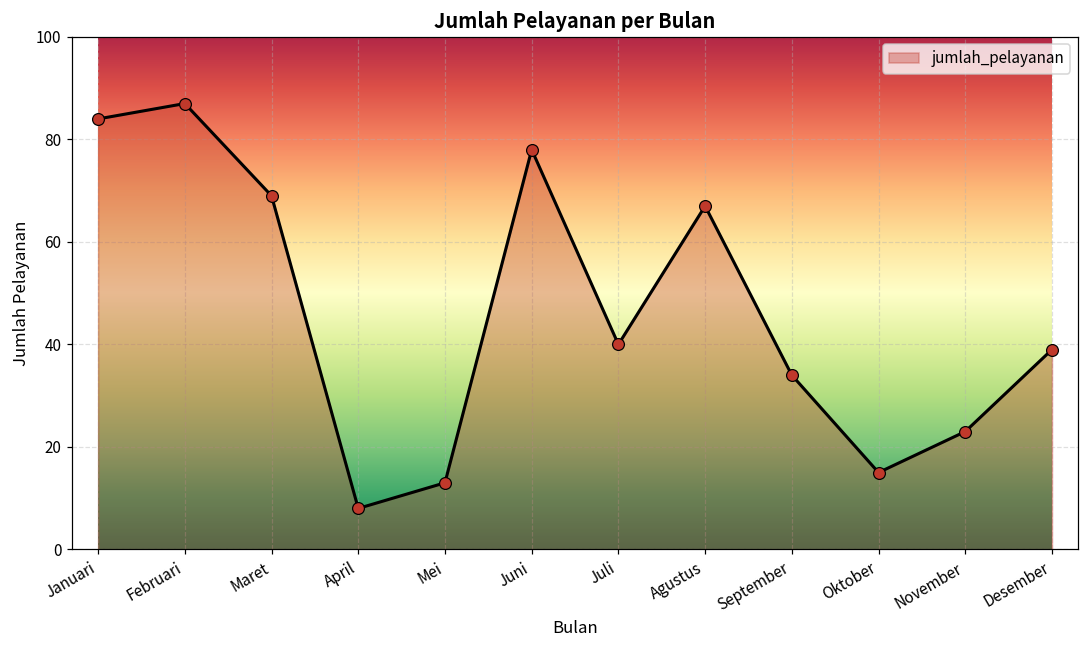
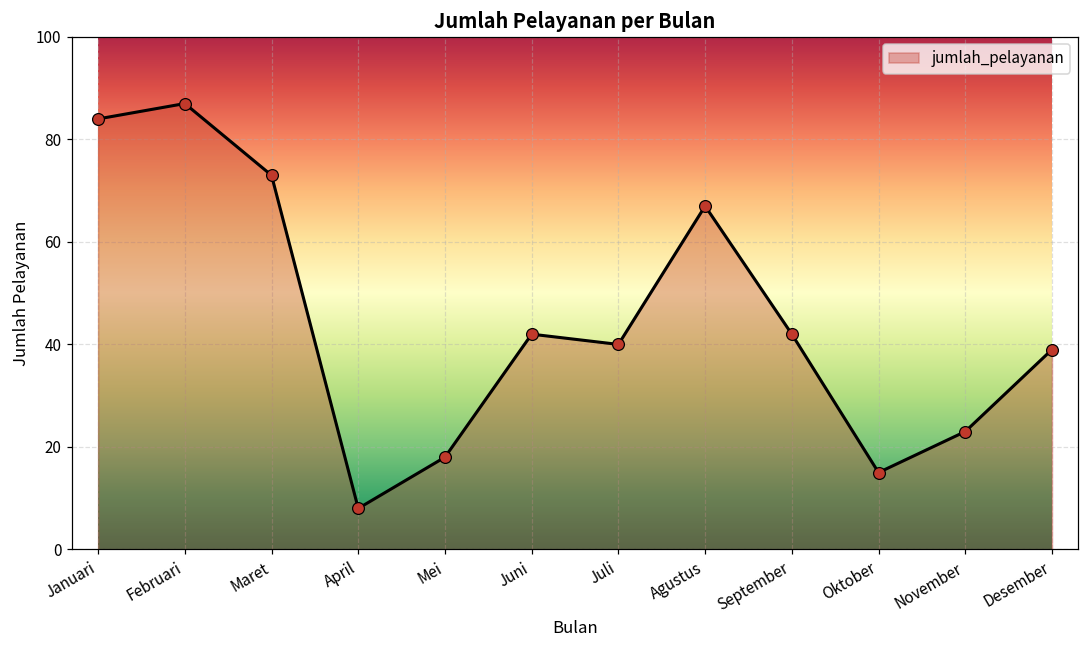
Maret: 69 -> 73
Mei: 13 -> 18
Juni: 78 -> 42
September: 34 -> 42
